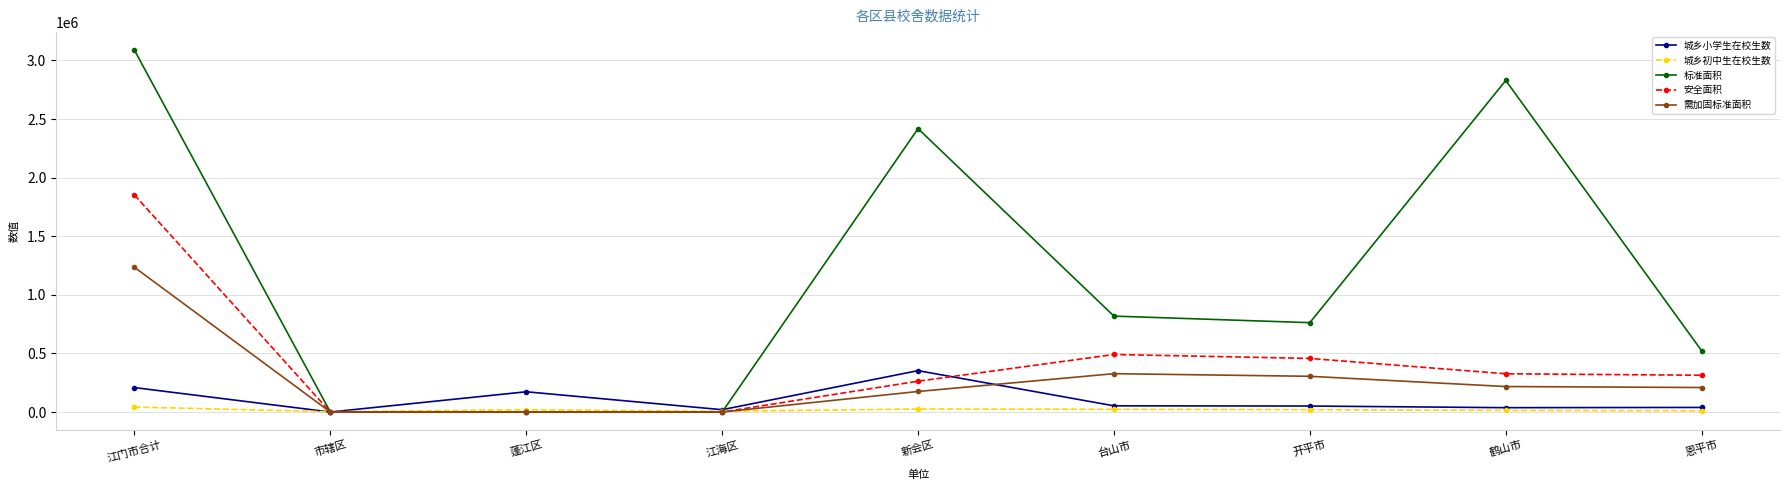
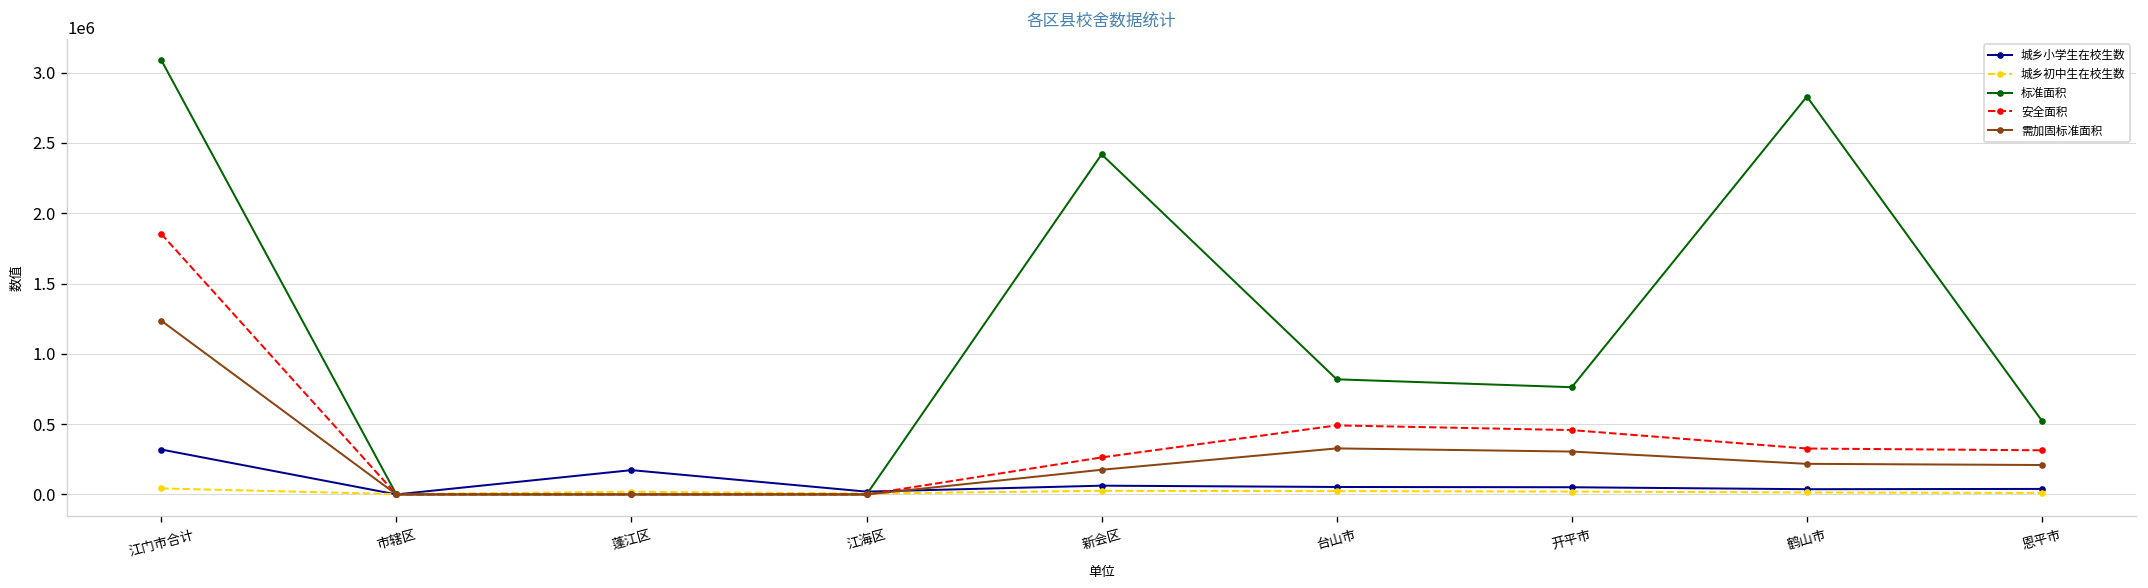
城乡小学生在校生数, 江门市合计: 210000 -> 320000
城乡小学生在校生数, 新会区: 350000 -> 60000
